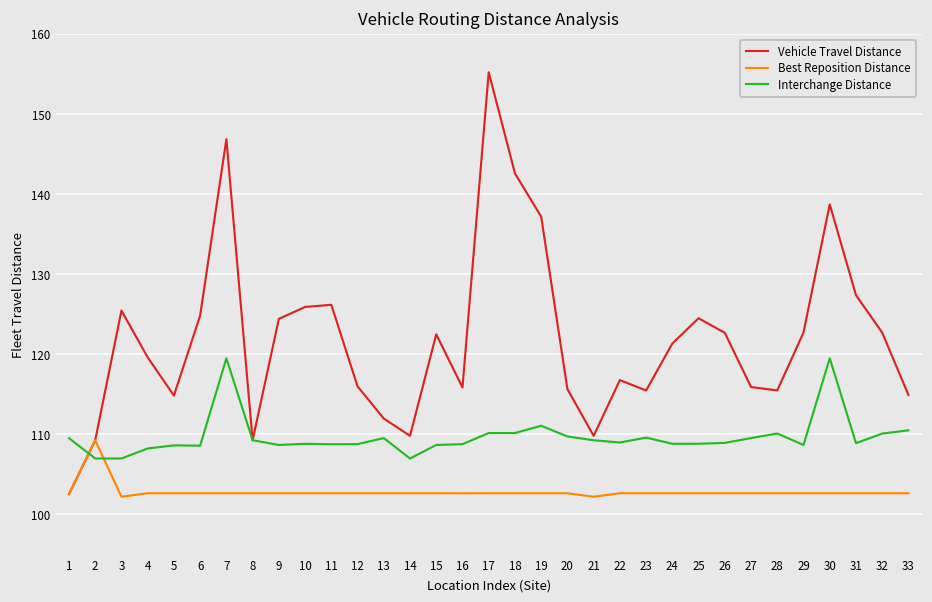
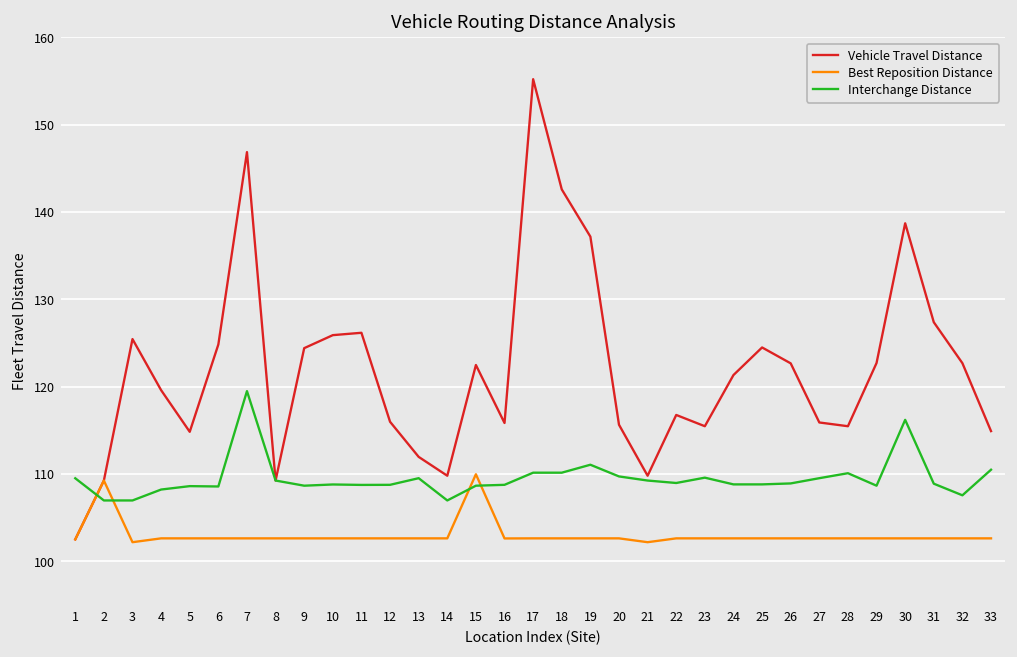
Best Reposition Distance, 15: 103 -> 110
Interchange Distance, 30: 119 -> 116
Interchange Distance, 32: 110 -> 108
